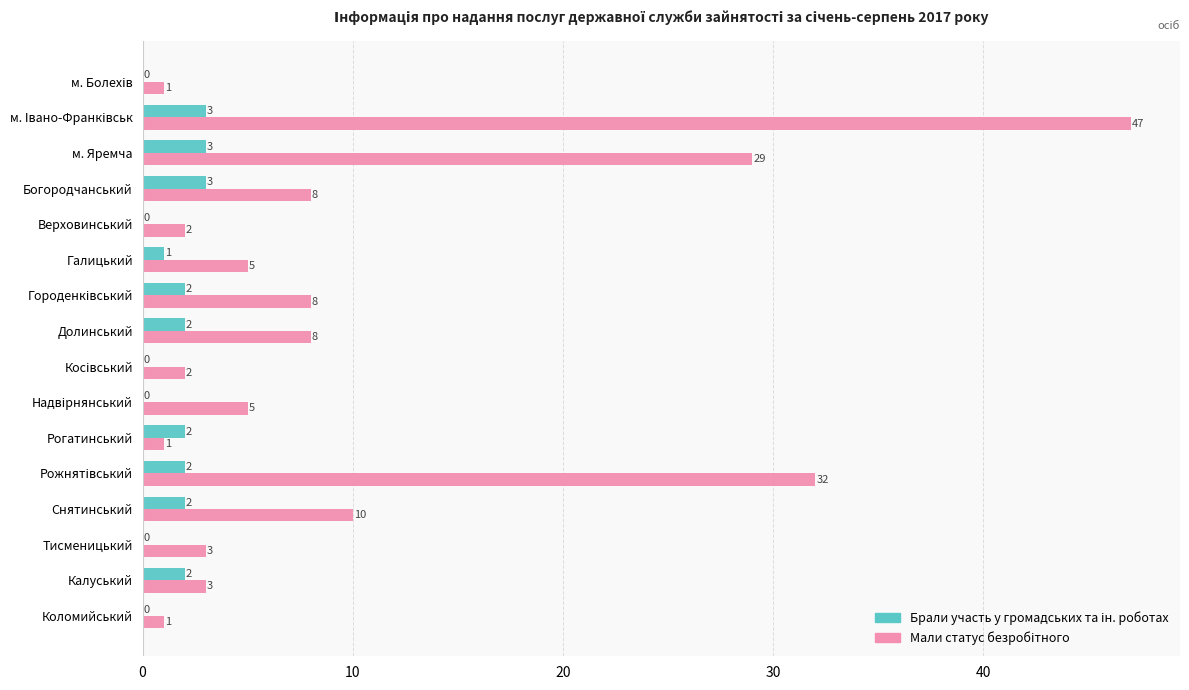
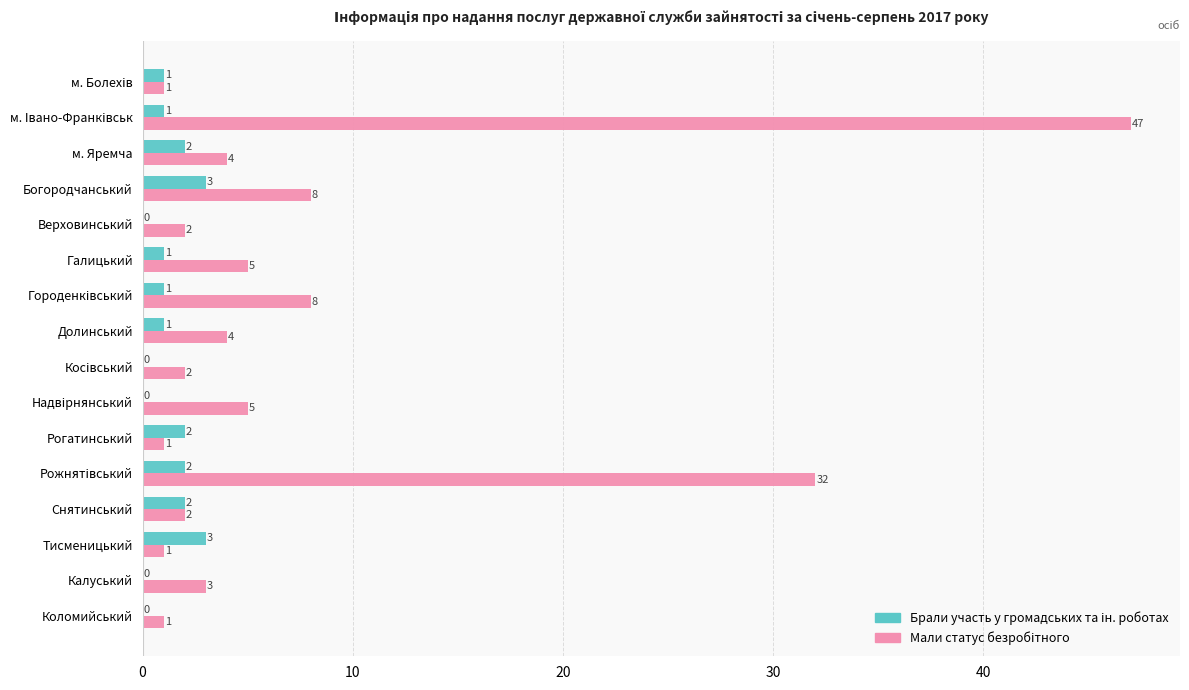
Брали участь у громадських та ін. роботах, м. Болехів: 0 -> 1
Брали участь у громадських та ін. роботах, м. Івано-Франківськ: 3 -> 1
Брали участь у громадських та ін. роботах, м. Яремча: 3 -> 2
Мали статус безробітного, м. Яремча: 29 -> 4
Брали участь у громадських та ін. роботах, Городенківський: 2 -> 1
Брали участь у громадських та ін. роботах, Долинський: 2 -> 1
Мали статус безробітного, Долинський: 8 -> 4
Мали статус безробітного, Снятинський: 10 -> 2
Брали участь у громадських та ін. роботах, Тисменицький: 0 -> 3
Мали статус безробітного, Тисменицький: 3 -> 1
Брали участь у громадських та ін. роботах, Калуський: 2 -> 0
